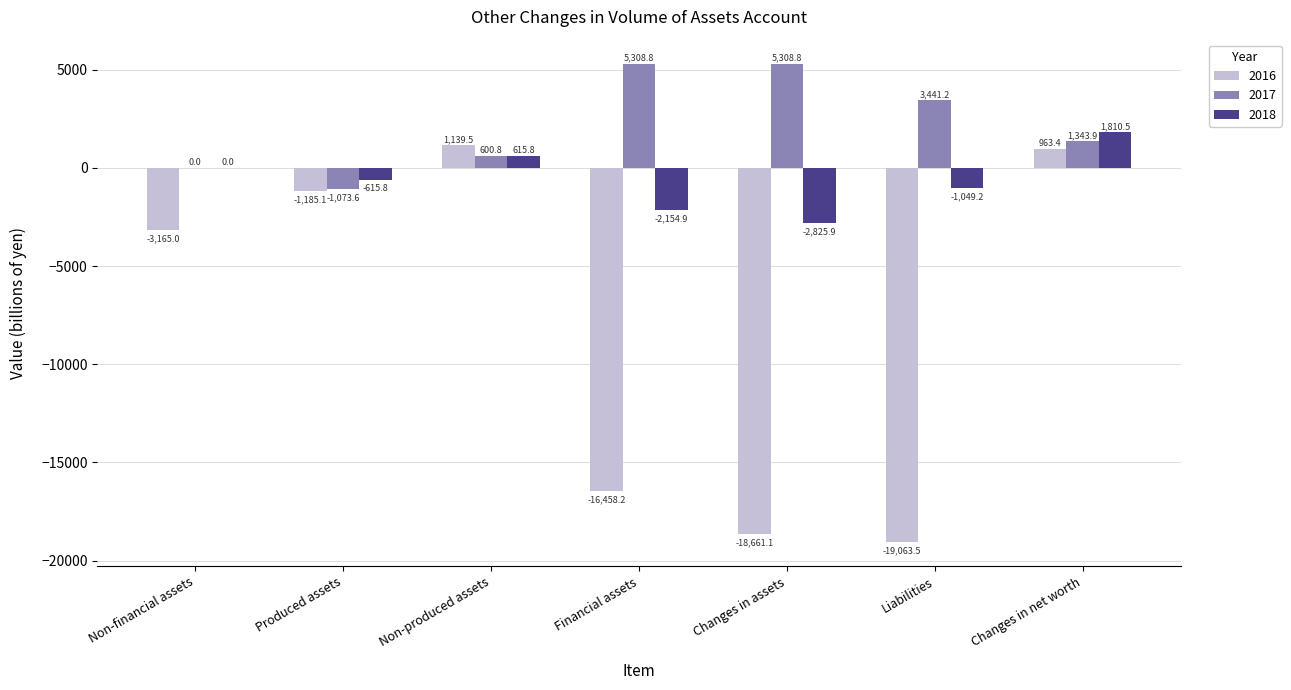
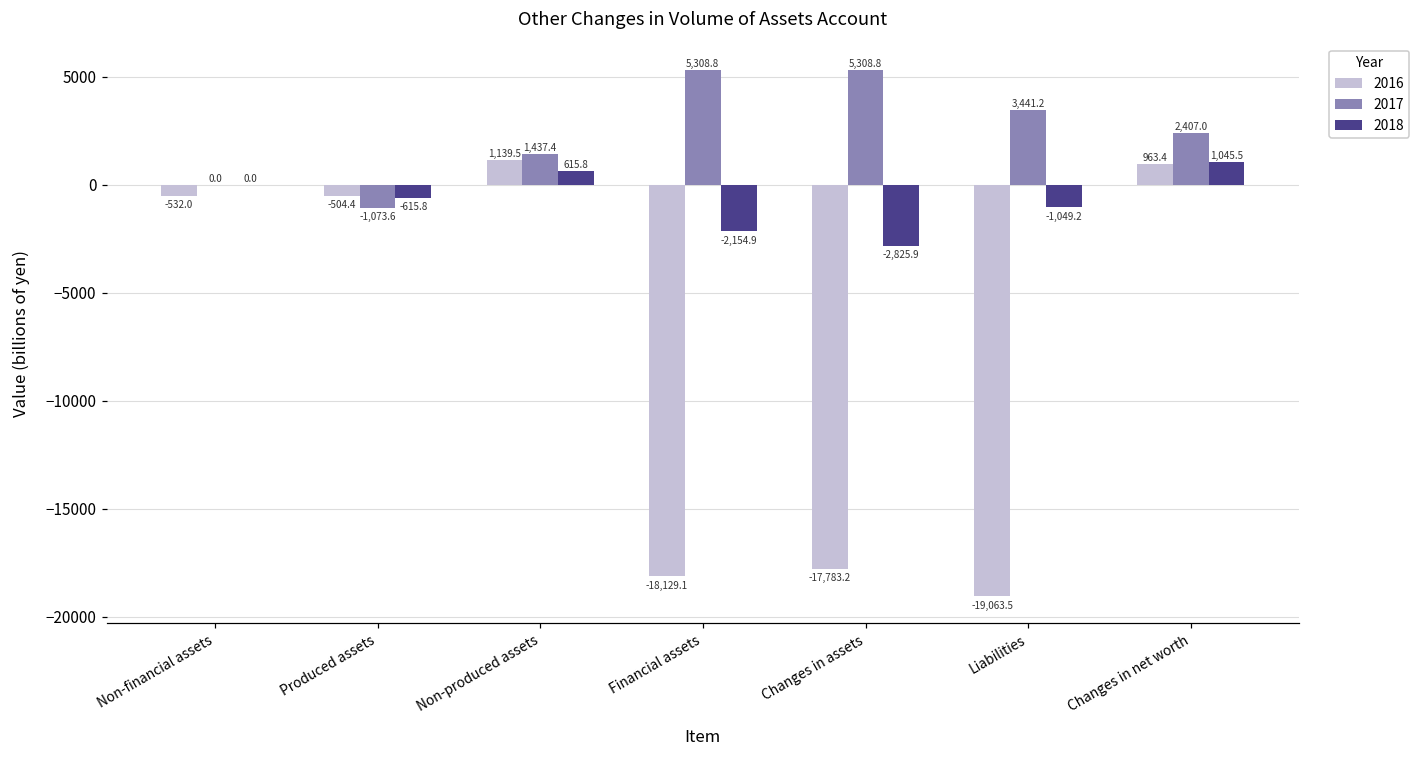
2016, Non-financial assets: -3,165.0 -> -532.0
2016, Produced assets: -1,185.1 -> -504.4
2017, Non-produced assets: 600.8 -> 1,437.4
2016, Financial assets: -16,458.2 -> -18,129.1
2016, Changes in assets: -18,661.1 -> -17,783.2
2017, Changes in net worth: 1,343.9 -> 2,407.0
2018, Changes in net worth: 1,810.5 -> 1,045.5
